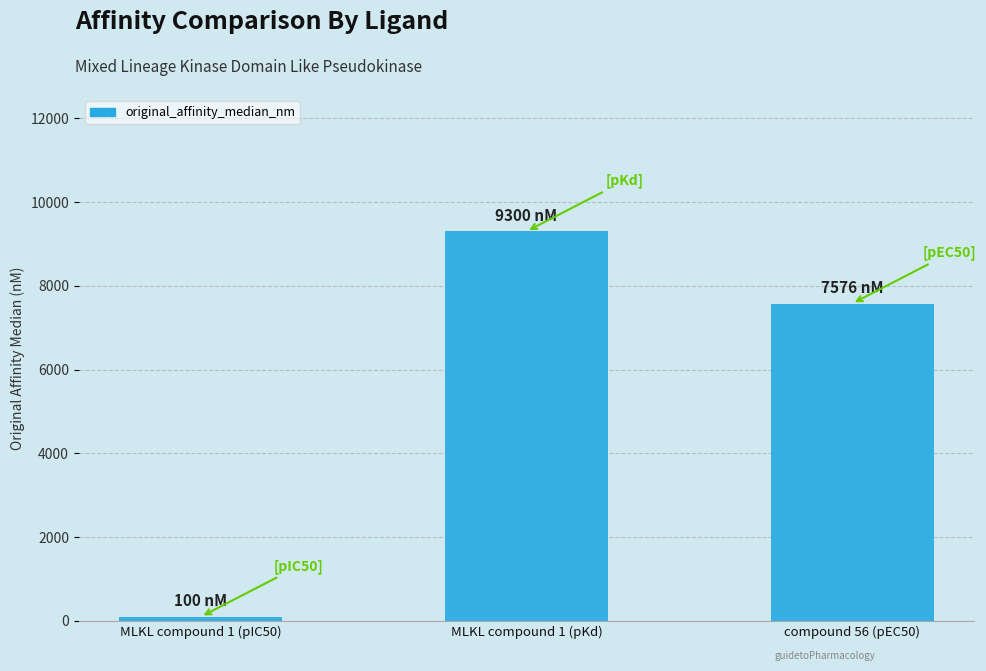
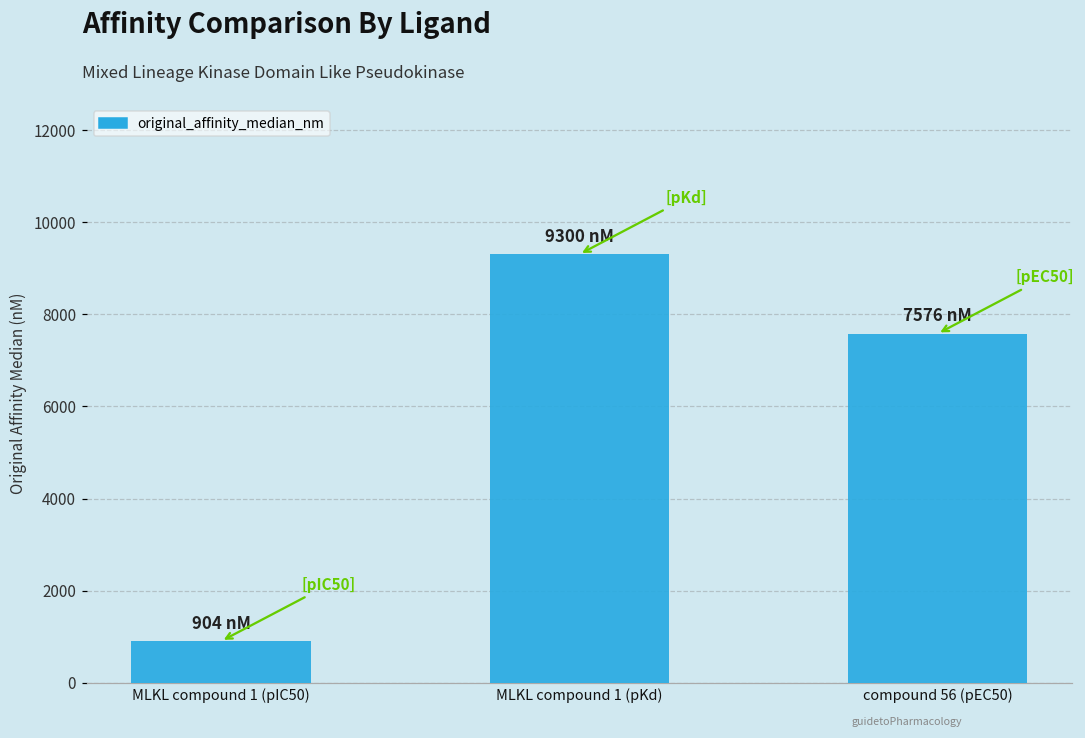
MLKL compound 1 (pIC50): 100 -> 904
